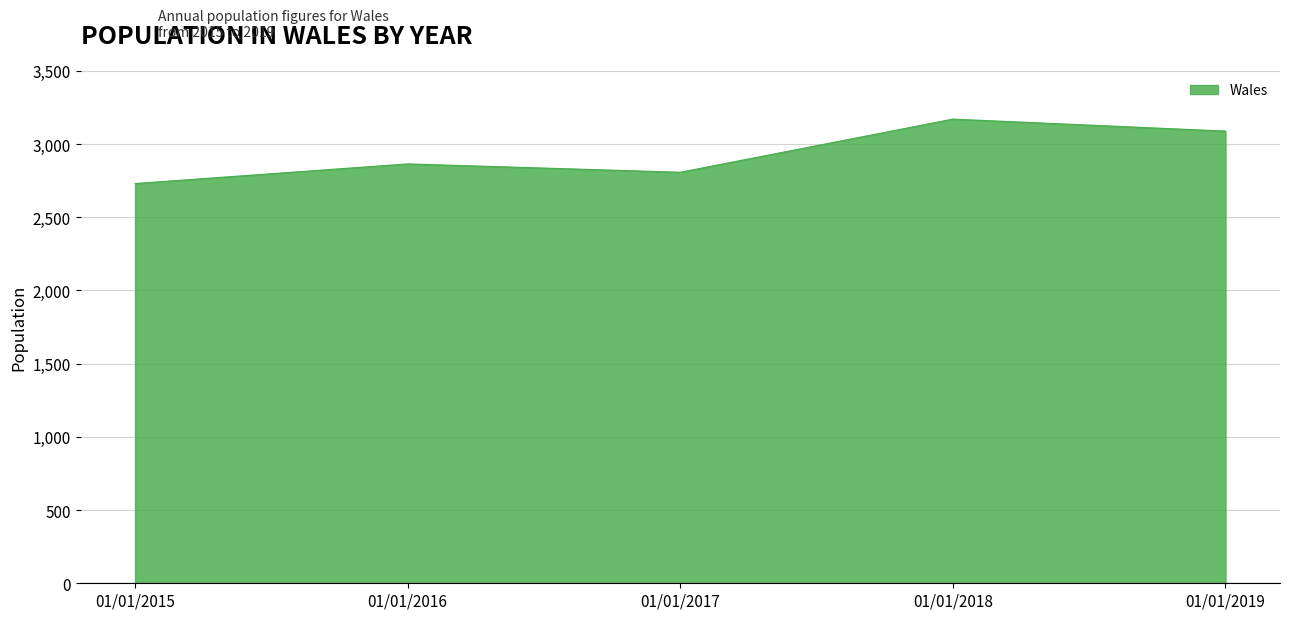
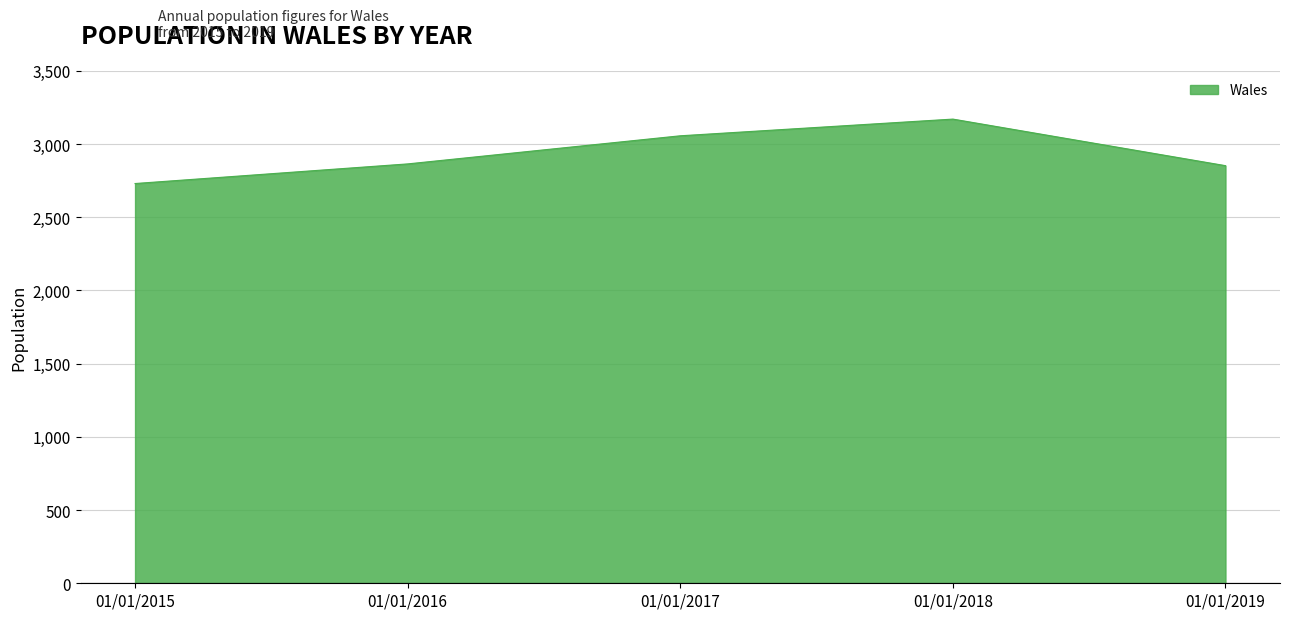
01/01/2017: 2,810 -> 3,060
01/01/2019: 3,090 -> 2,850
